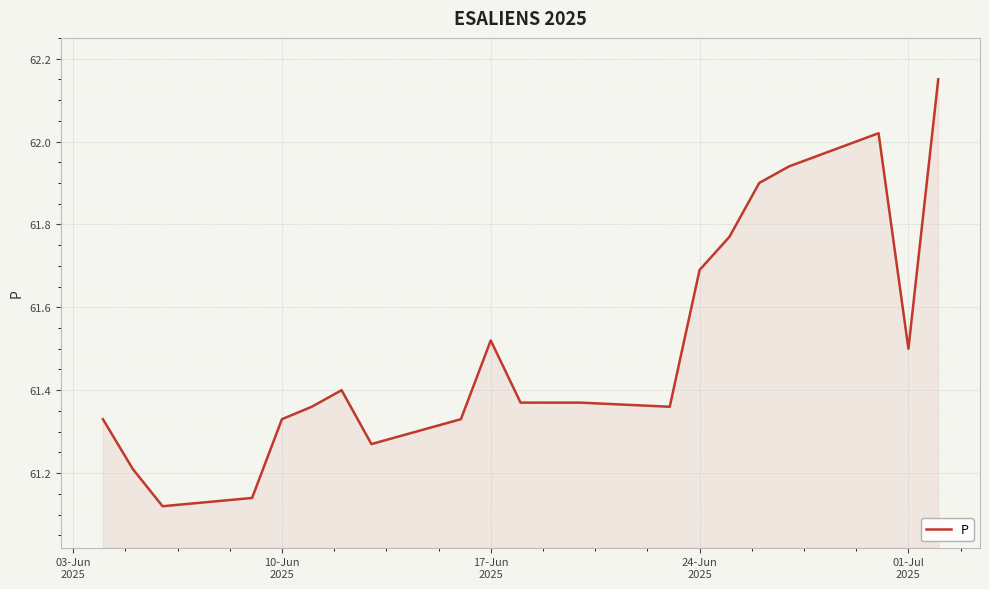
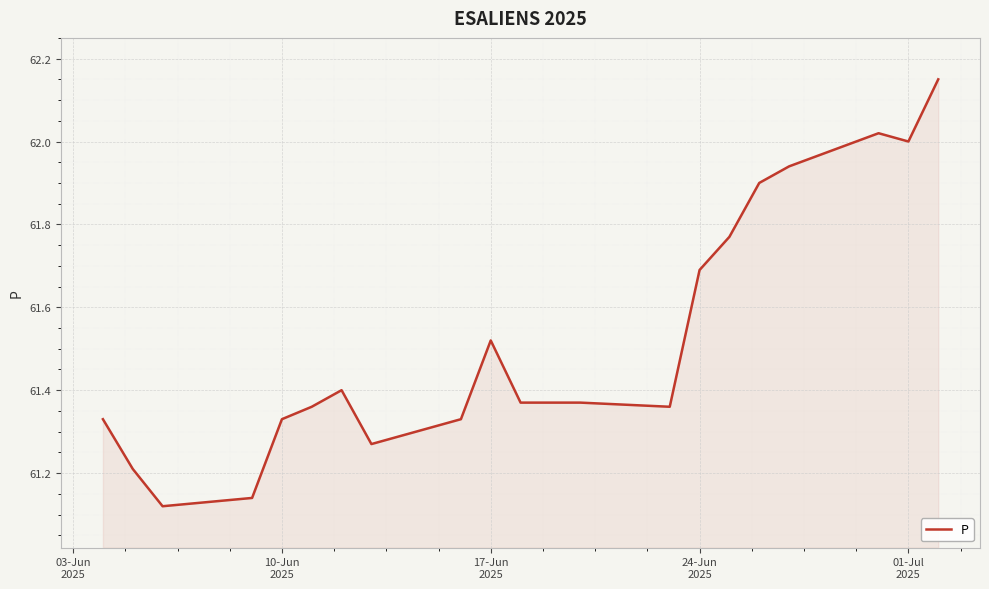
01-Jul 2025: 61.5 -> 62.0
